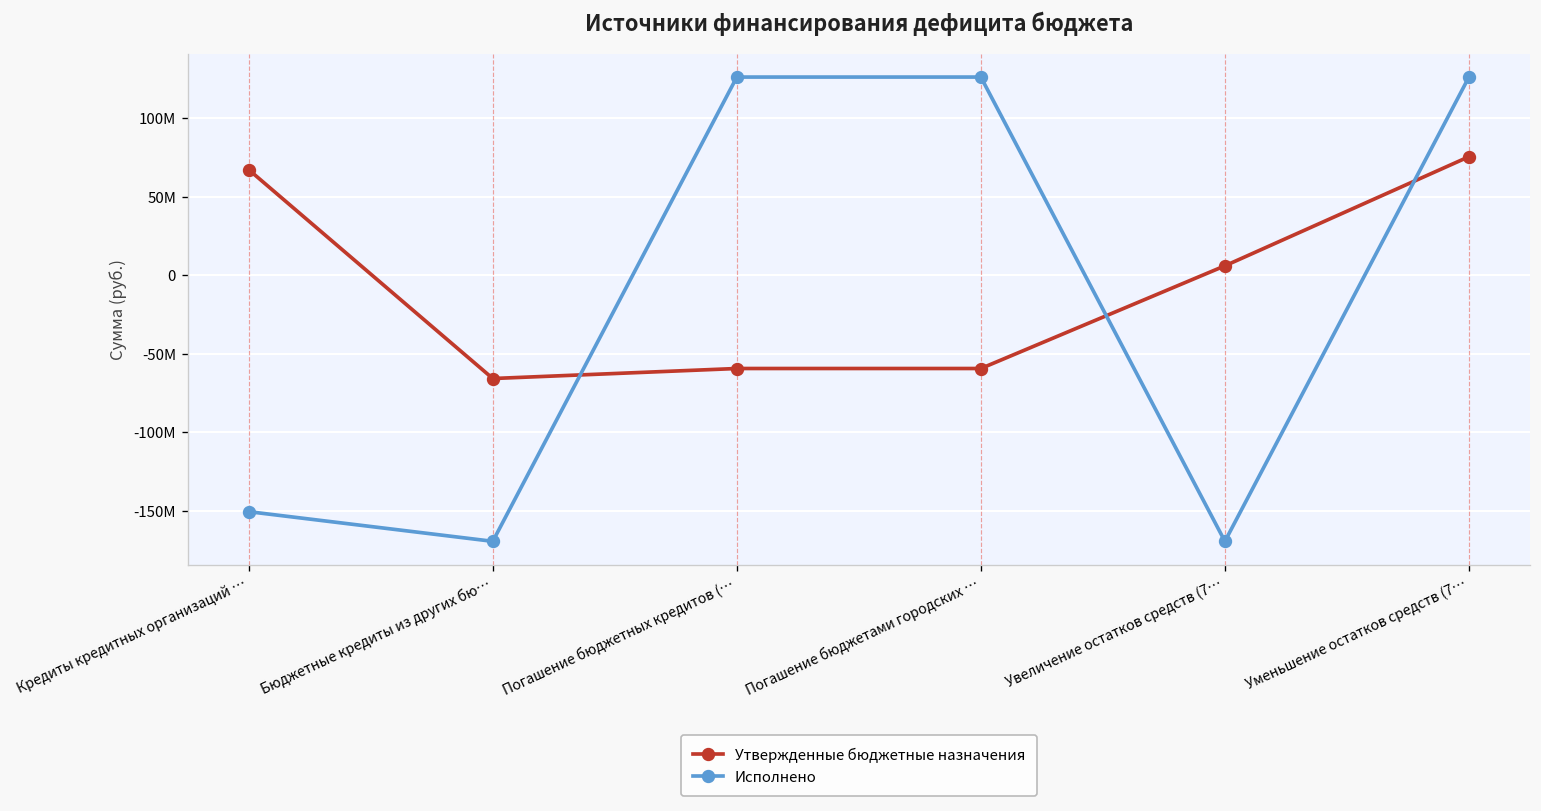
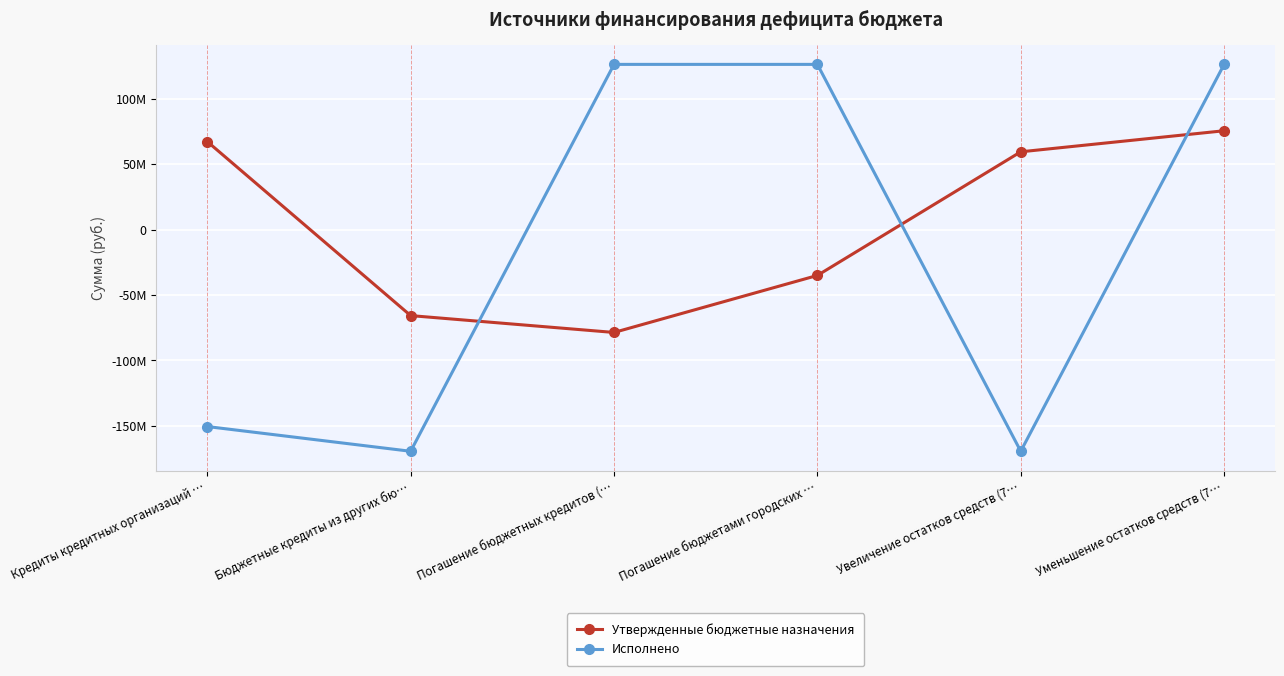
Утвержденные бюджетные назначения, Погашение бюджетных кредитов (…: -59000000 -> -79000000
Утвержденные бюджетные назначения, Погашение бюджетами городских …: -59000000 -> -35000000
Утвержденные бюджетные назначения, Увеличение остатков средств (7…: 6000000 -> 59000000
